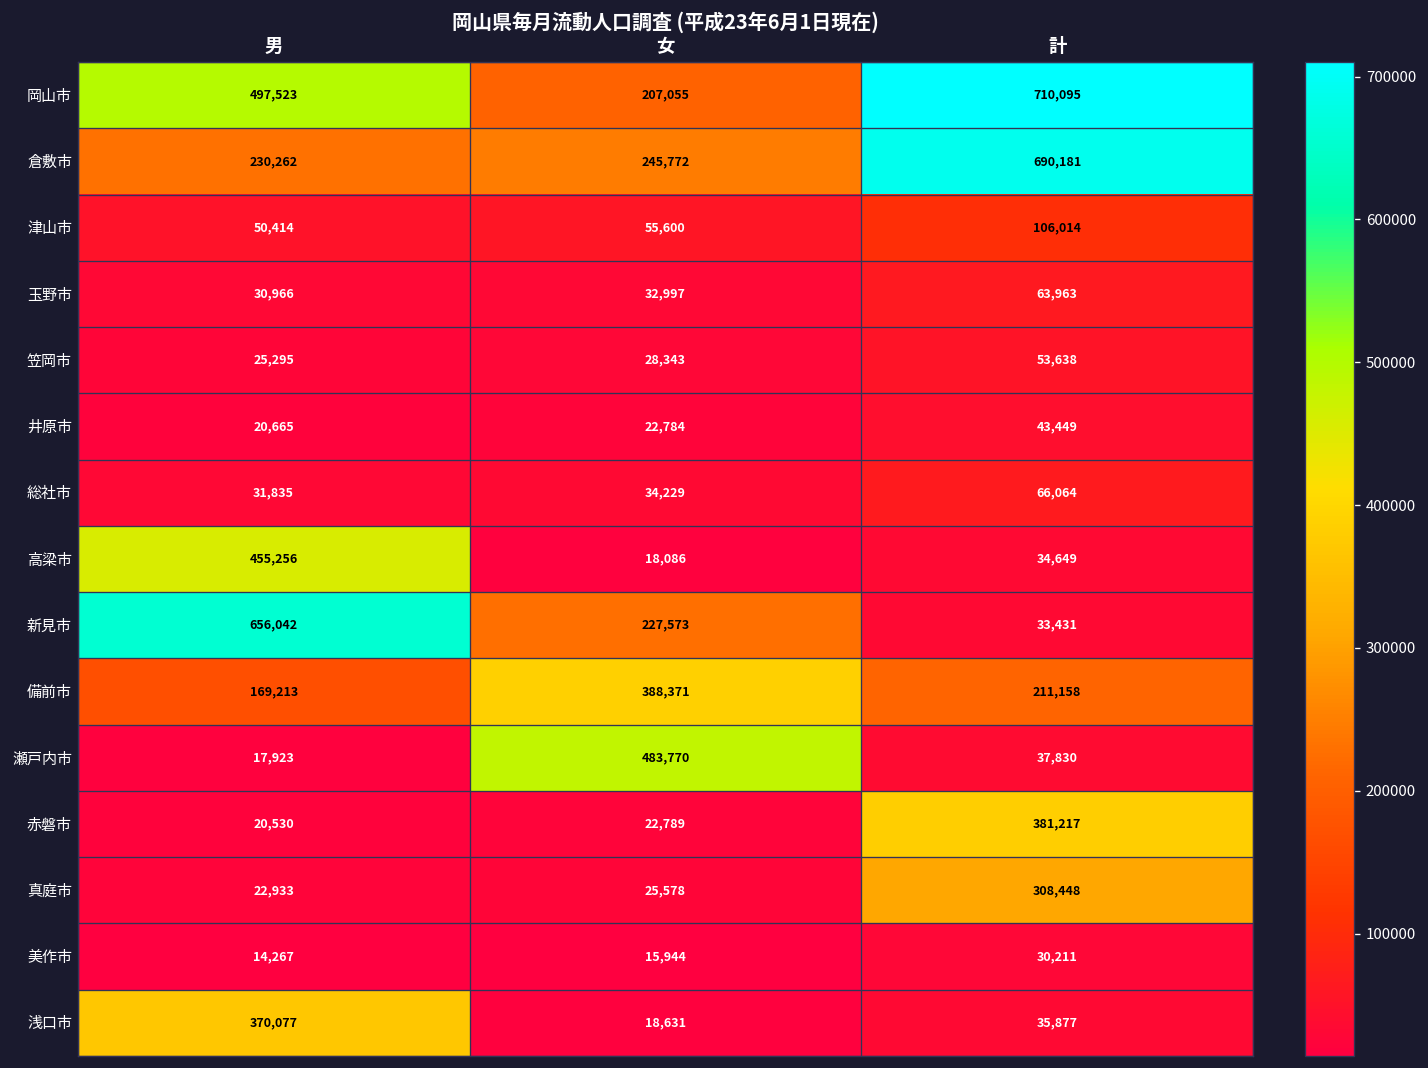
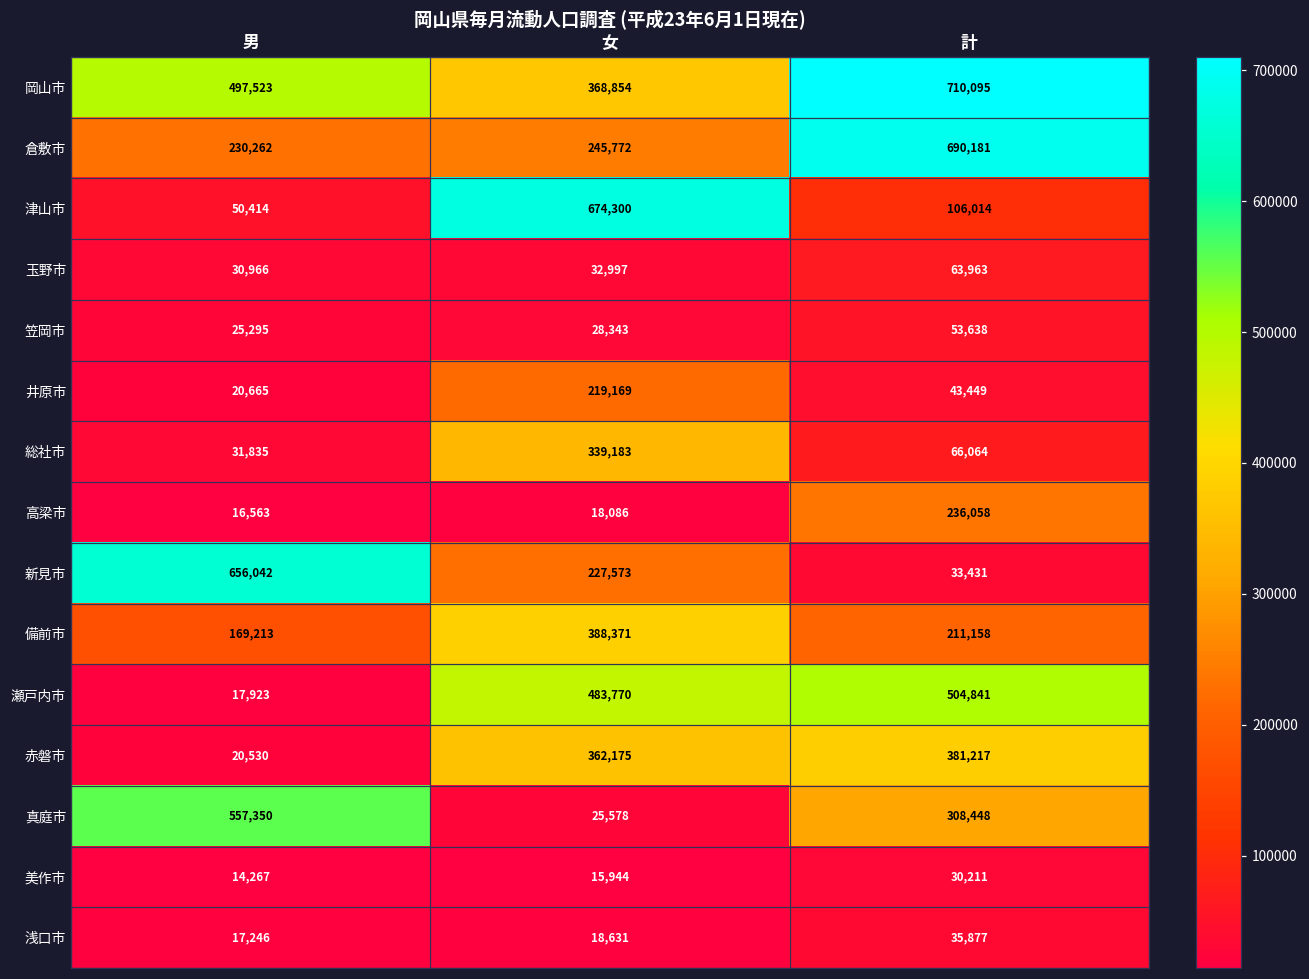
岡山市, 女: 207,055 -> 368,854
津山市, 女: 55,600 -> 674,300
井原市, 女: 22,784 -> 219,169
総社市, 女: 34,229 -> 339,183
高梁市, 男: 455,256 -> 16,563
高梁市, 計: 34,649 -> 236,058
瀬戸内市, 計: 37,830 -> 504,841
赤磐市, 女: 22,789 -> 362,175
真庭市, 男: 22,933 -> 557,350
浅口市, 男: 370,077 -> 17,246
